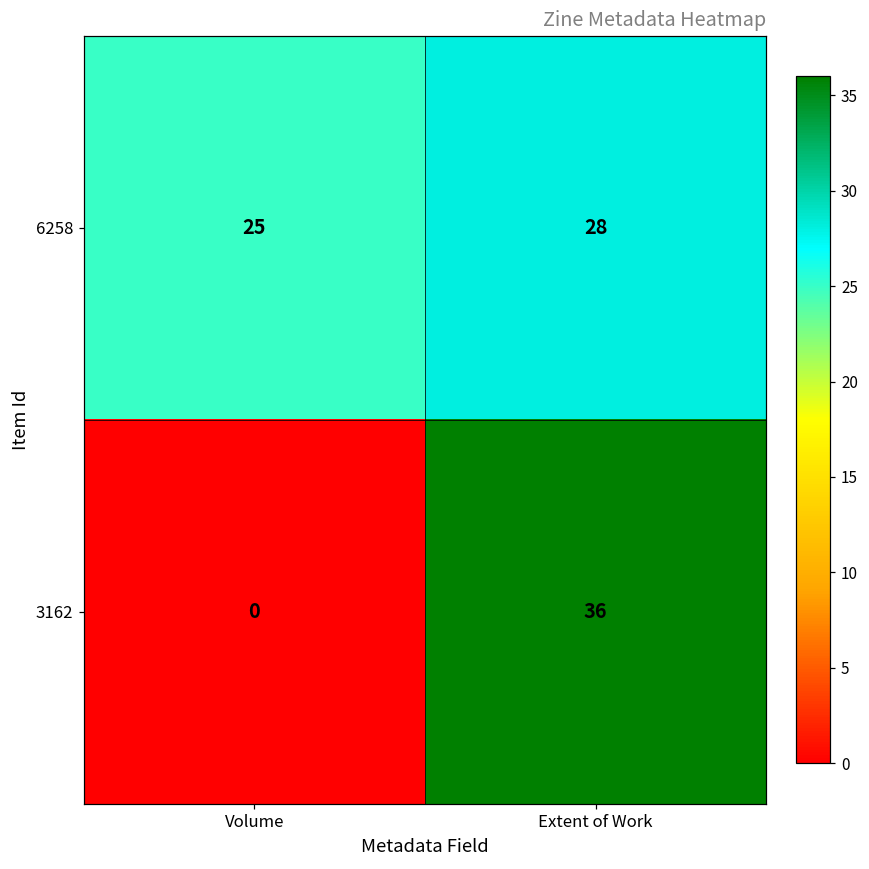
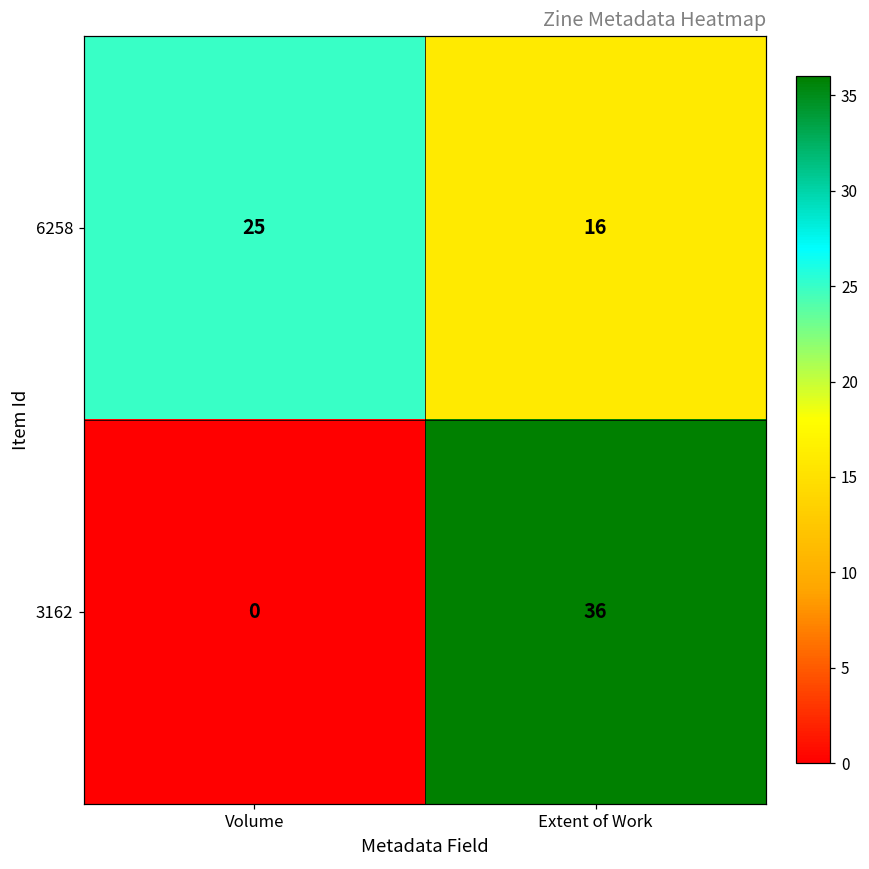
6258, Extent of Work: 28 -> 16
